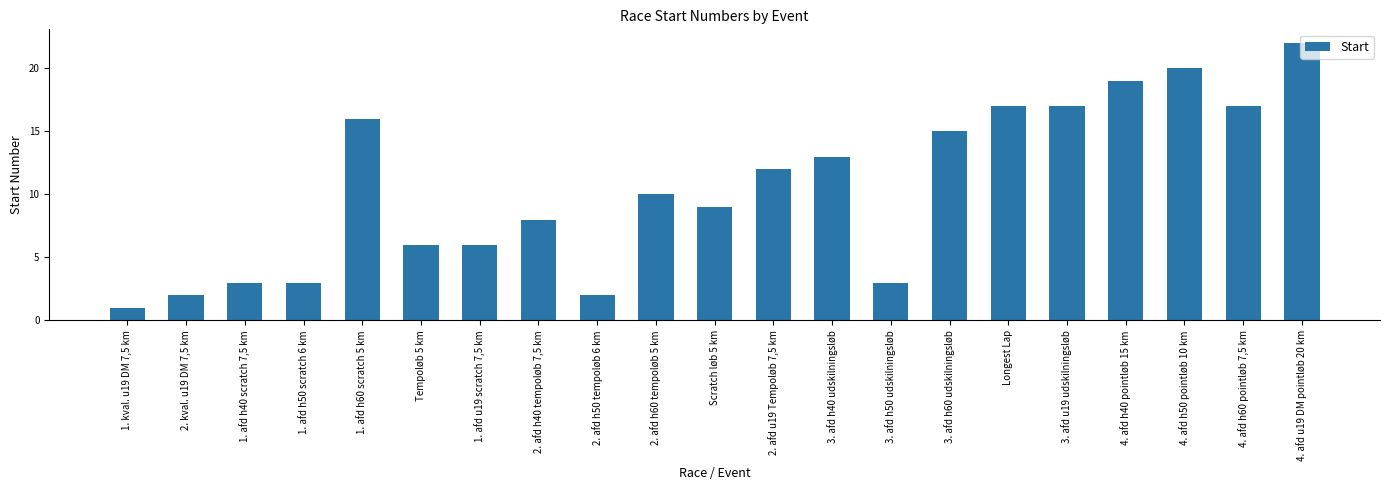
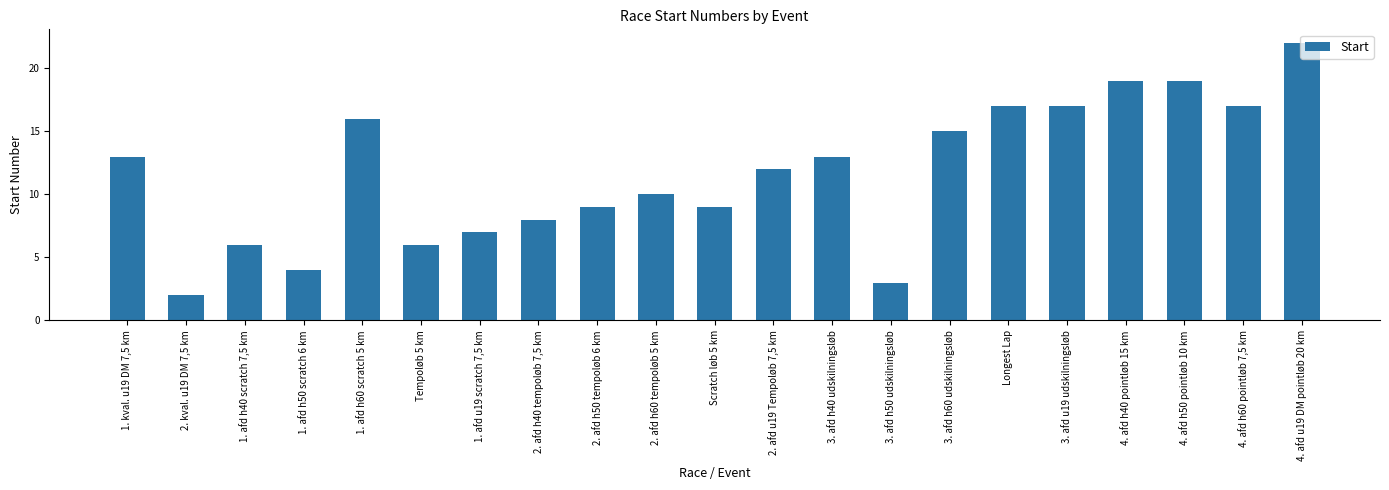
1. kval. u19 DM 7,5 km: 1 -> 13
1. afd h40 scratch 7,5 km: 3 -> 6
1. afd h50 scratch 6 km: 3 -> 4
1. afd u19 scratch 7,5 km: 6 -> 7
2. afd h50 tempoløb 6 km: 2 -> 9
4. afd h50 pointløb 10 km: 20 -> 19
